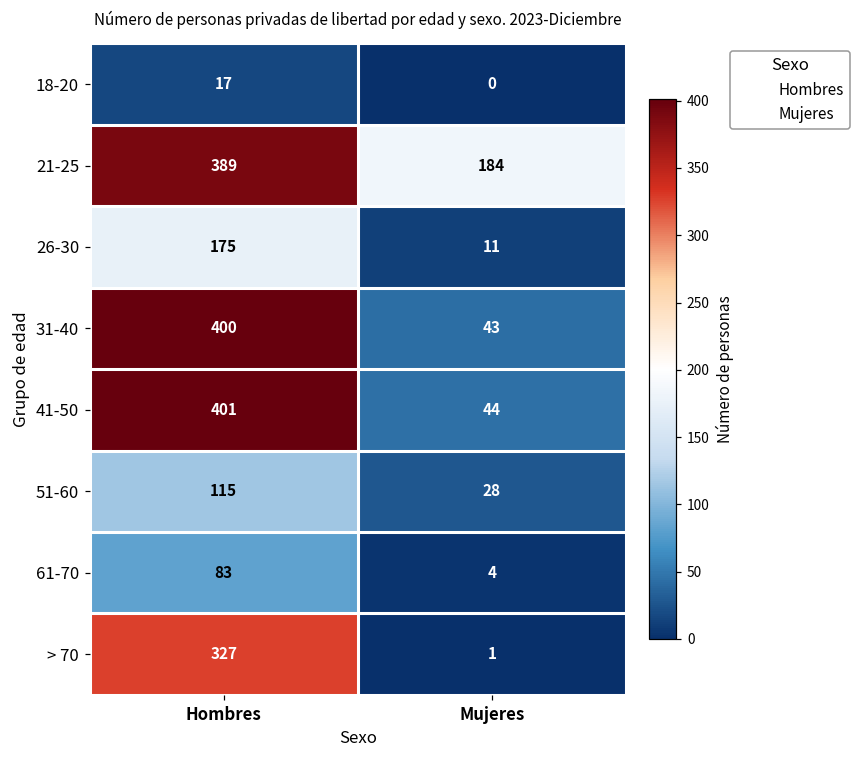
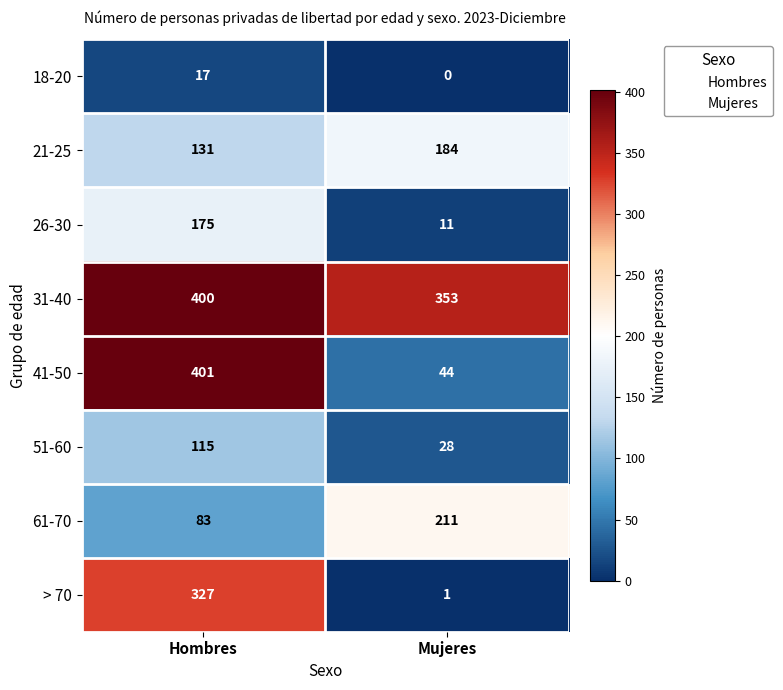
21-25, Hombres: 389 -> 131
31-40, Mujeres: 43 -> 353
61-70, Mujeres: 4 -> 211
